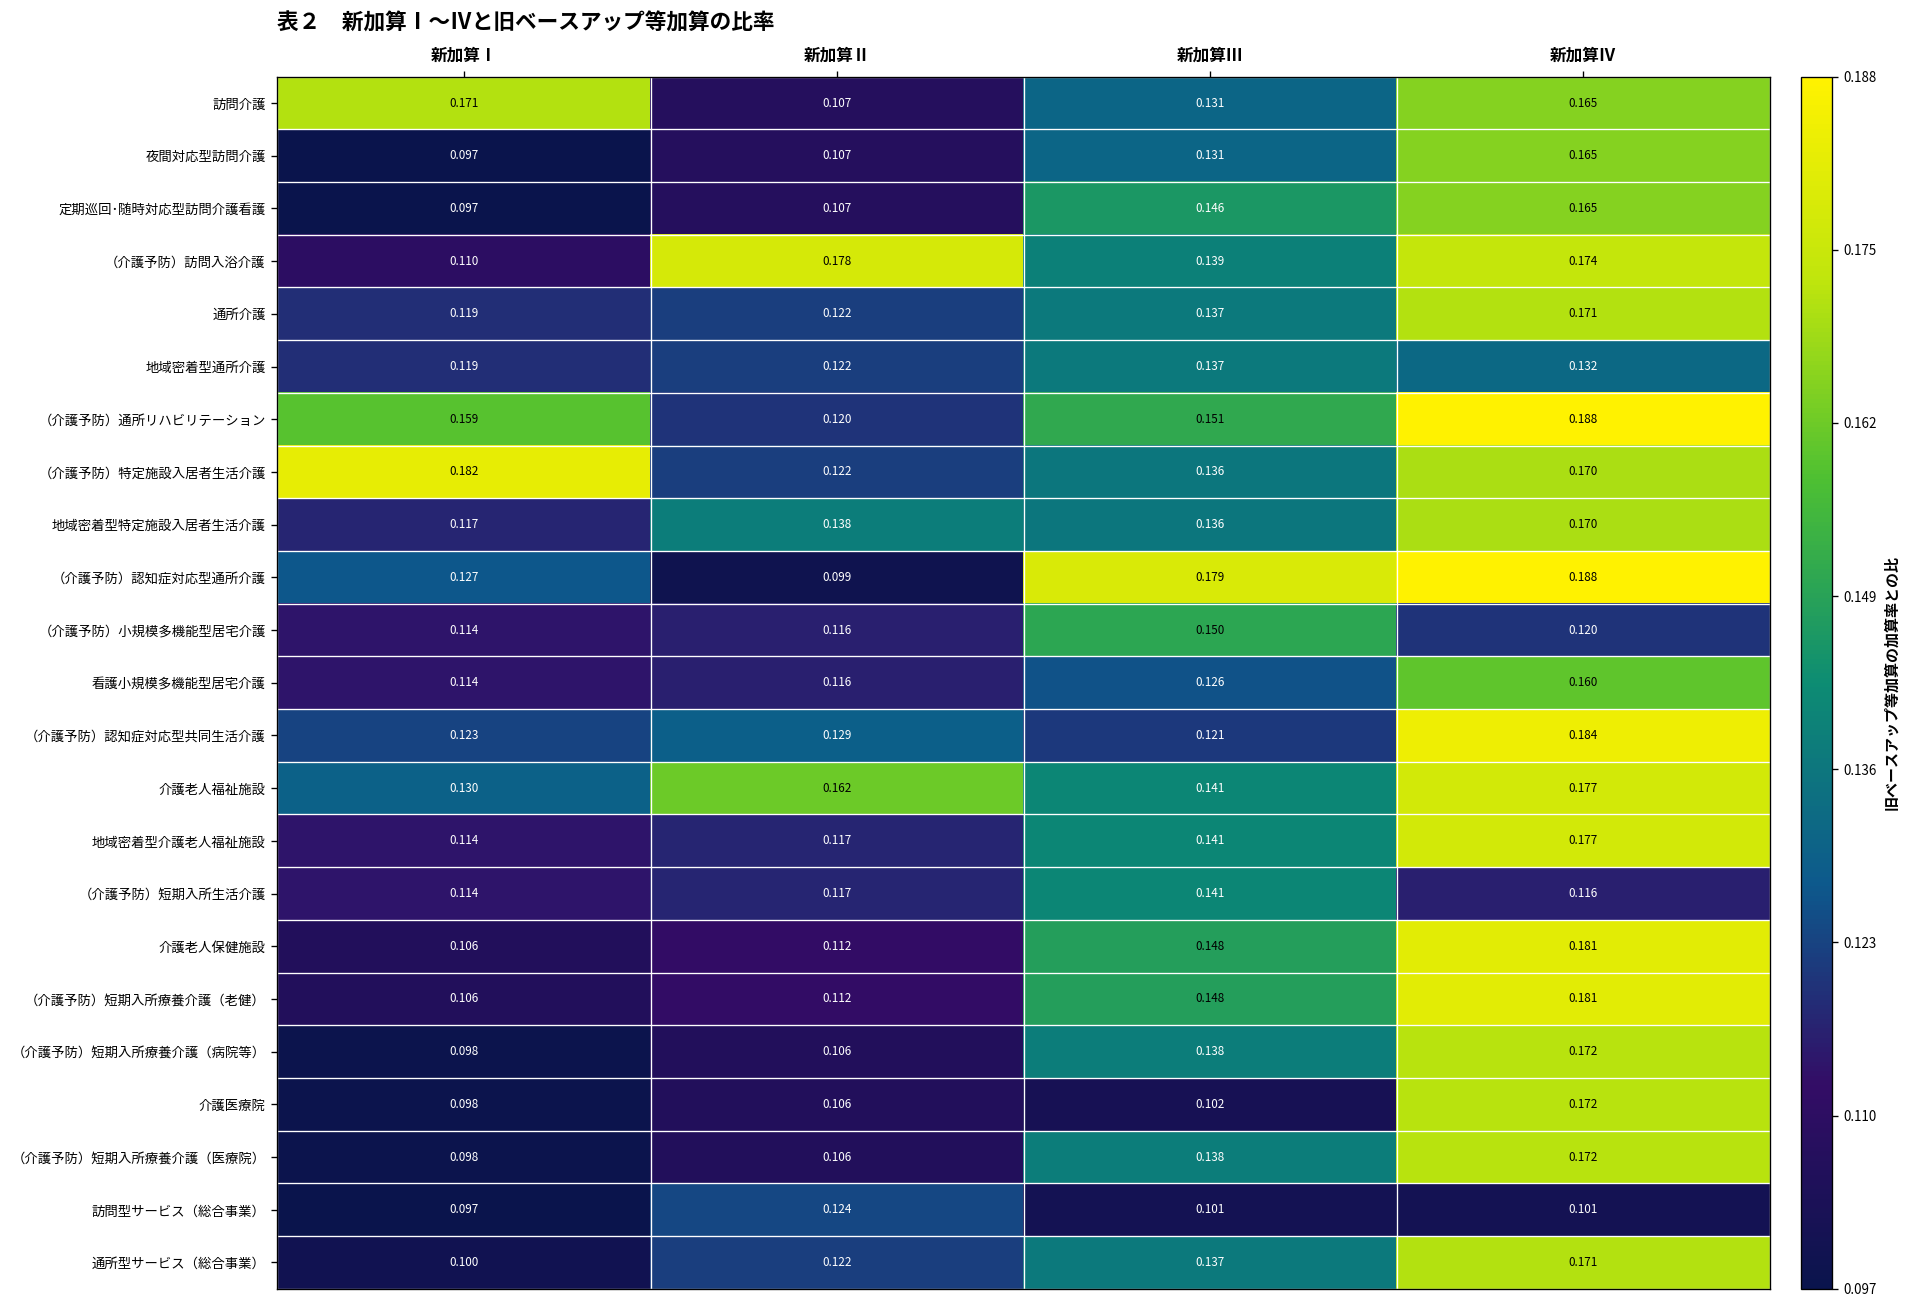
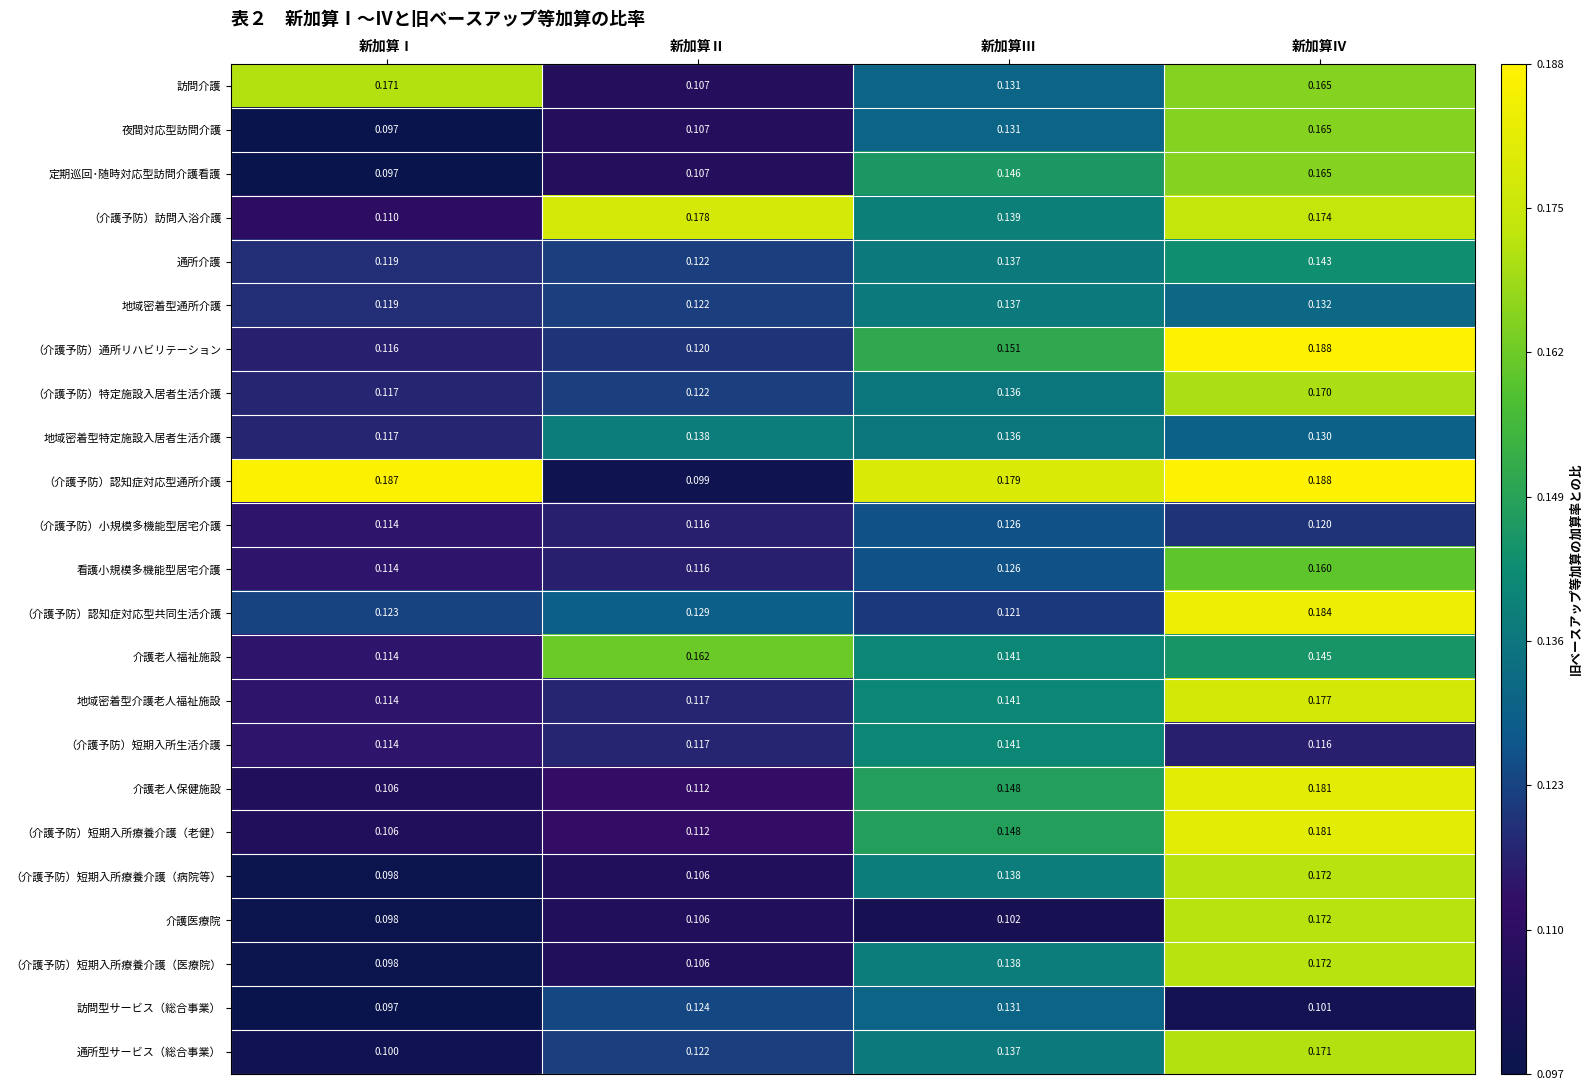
通所介護, 新加算Ⅳ: 0.171 -> 0.143
（介護予防）通所リハビリテーション, 新加算Ⅰ: 0.159 -> 0.116
（介護予防）特定施設入居者生活介護, 新加算Ⅰ: 0.182 -> 0.117
地域密着型特定施設入居者生活介護, 新加算Ⅳ: 0.170 -> 0.130
（介護予防）認知症対応型通所介護, 新加算Ⅰ: 0.127 -> 0.187
（介護予防）小規模多機能型居宅介護, 新加算Ⅲ: 0.150 -> 0.126
介護老人福祉施設, 新加算Ⅰ: 0.130 -> 0.114
介護老人福祉施設, 新加算Ⅳ: 0.177 -> 0.145
訪問型サービス（総合事業）, 新加算Ⅲ: 0.101 -> 0.131
